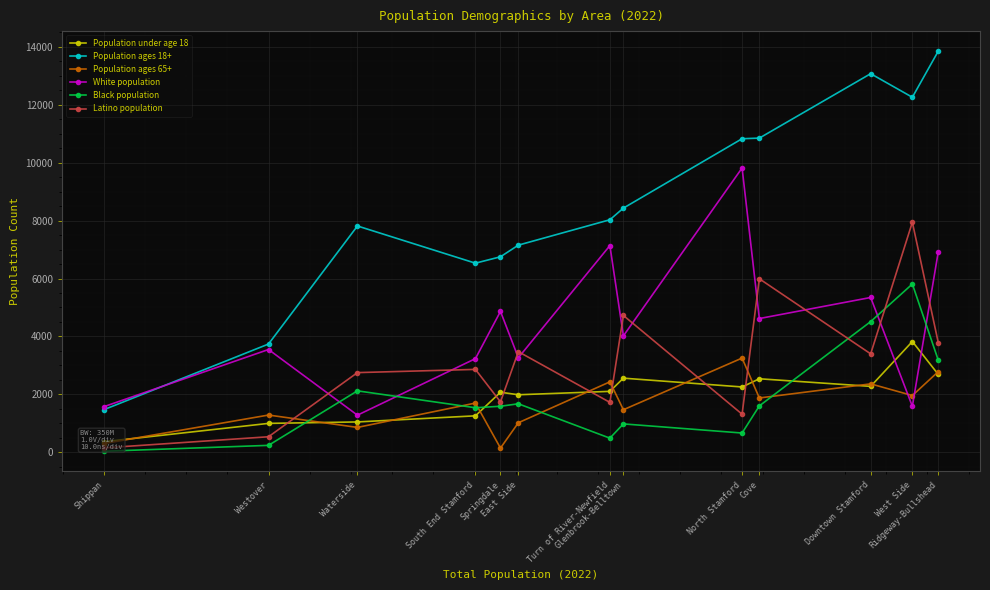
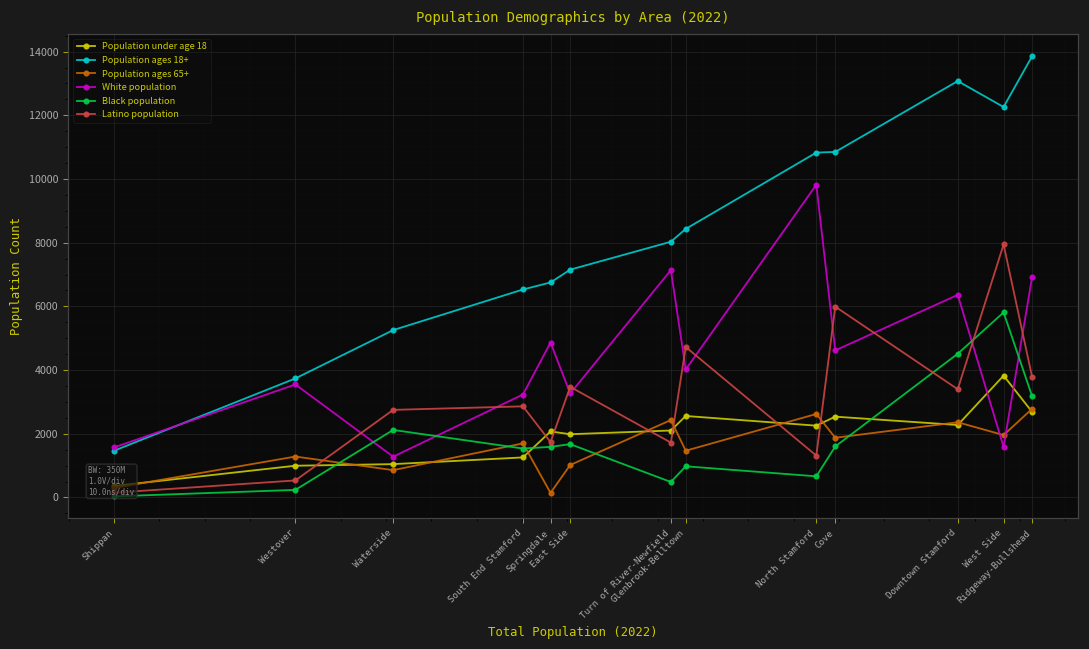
Population ages 18+, Waterside: 7800 -> 5300
Population ages 65+, North Stamford: 3300 -> 2600
White population, Downtown Stamford: 5300 -> 6400
